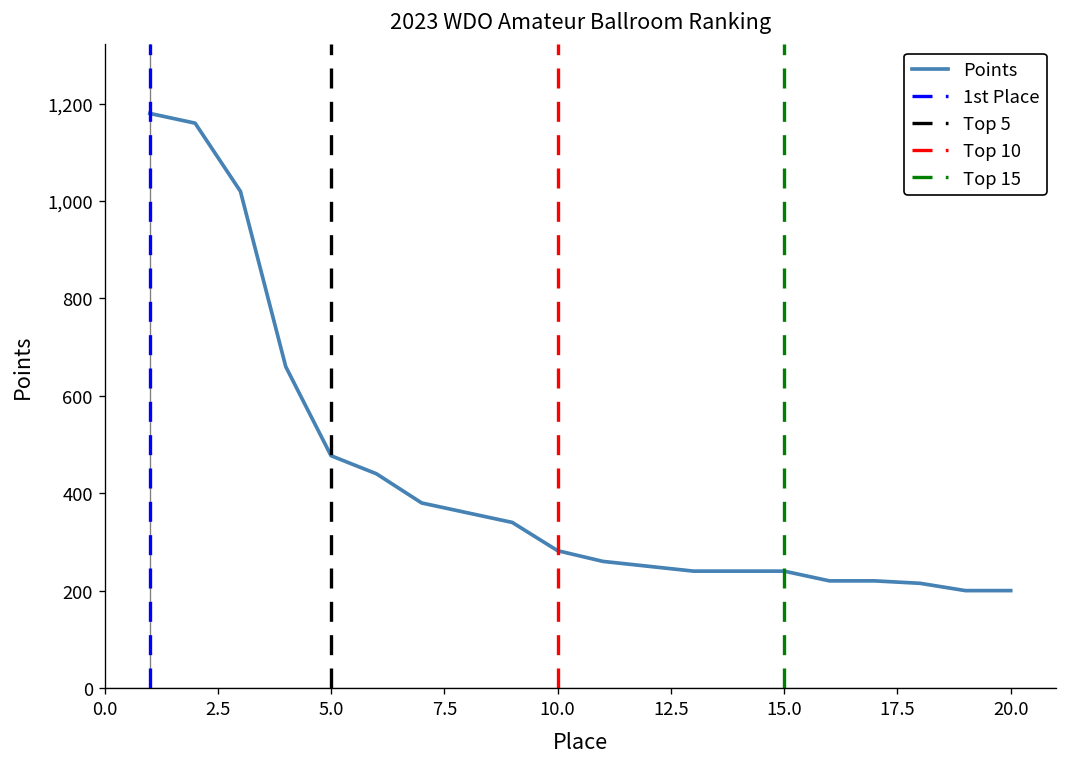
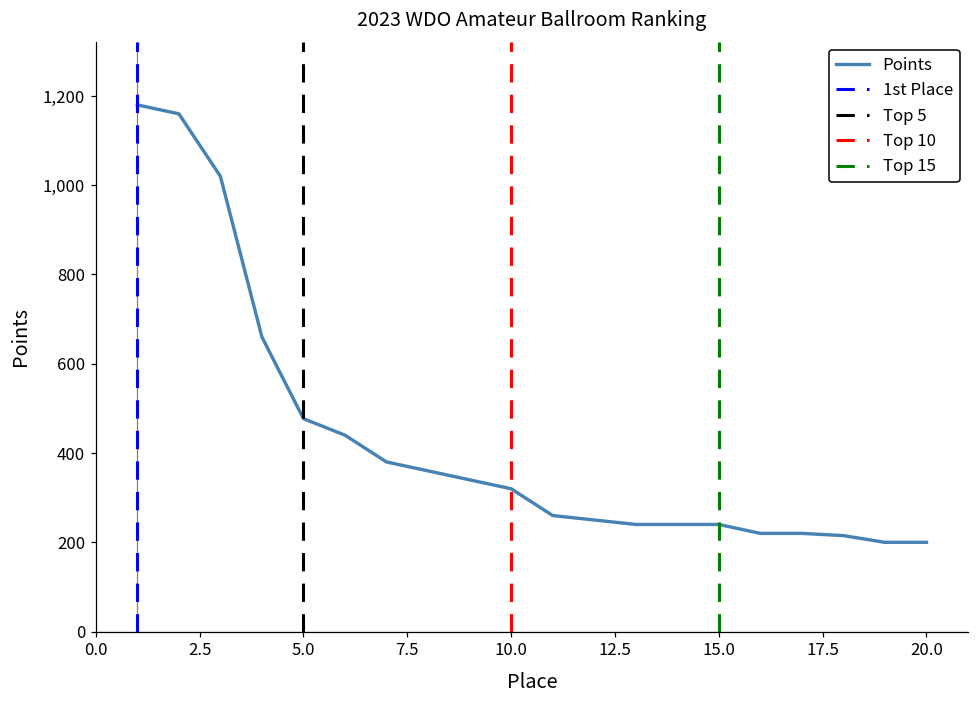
10.0: 280 -> 320
